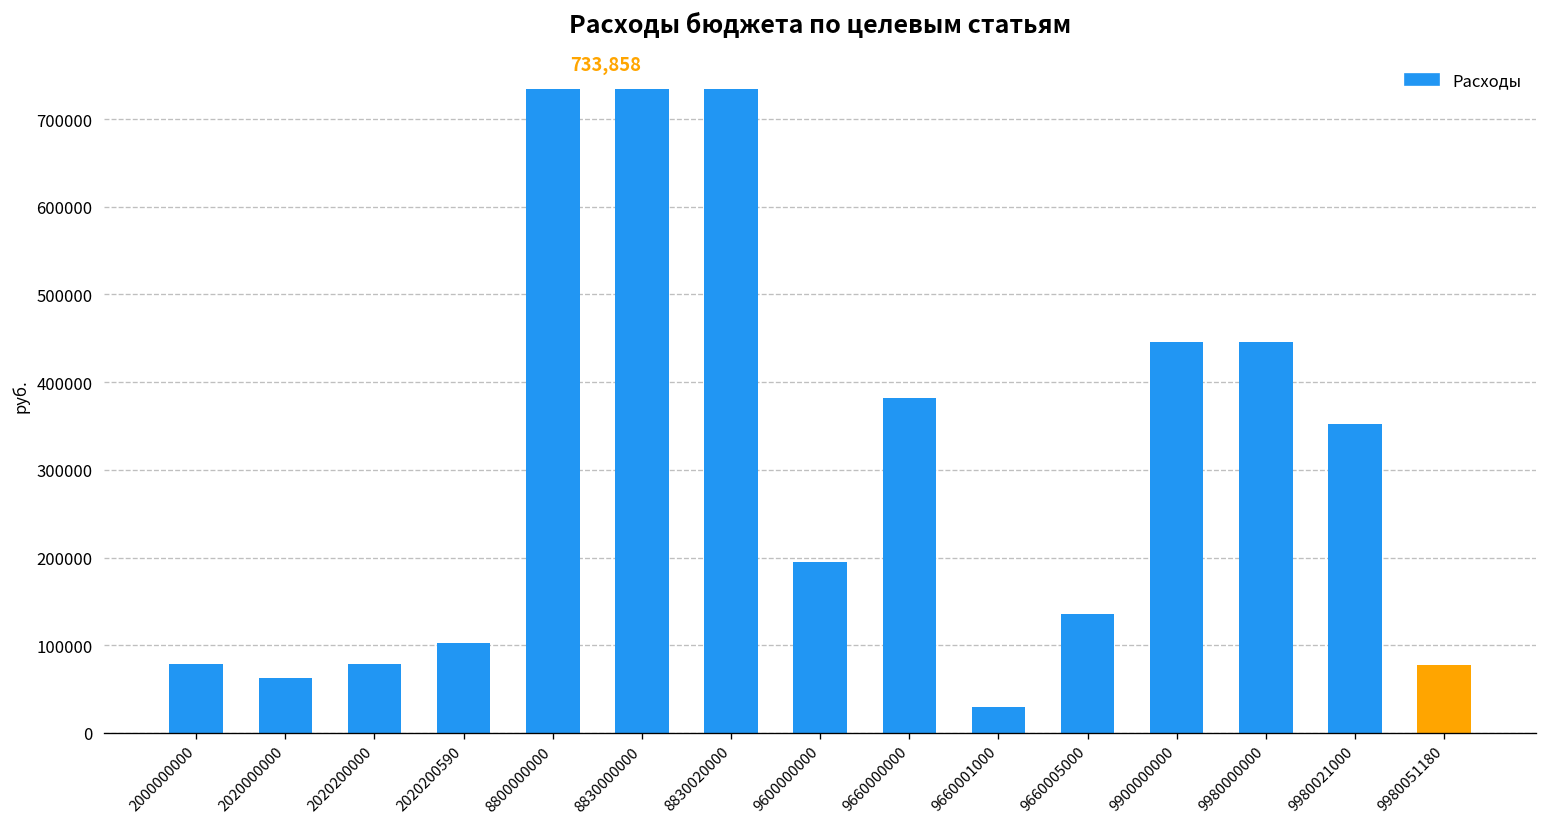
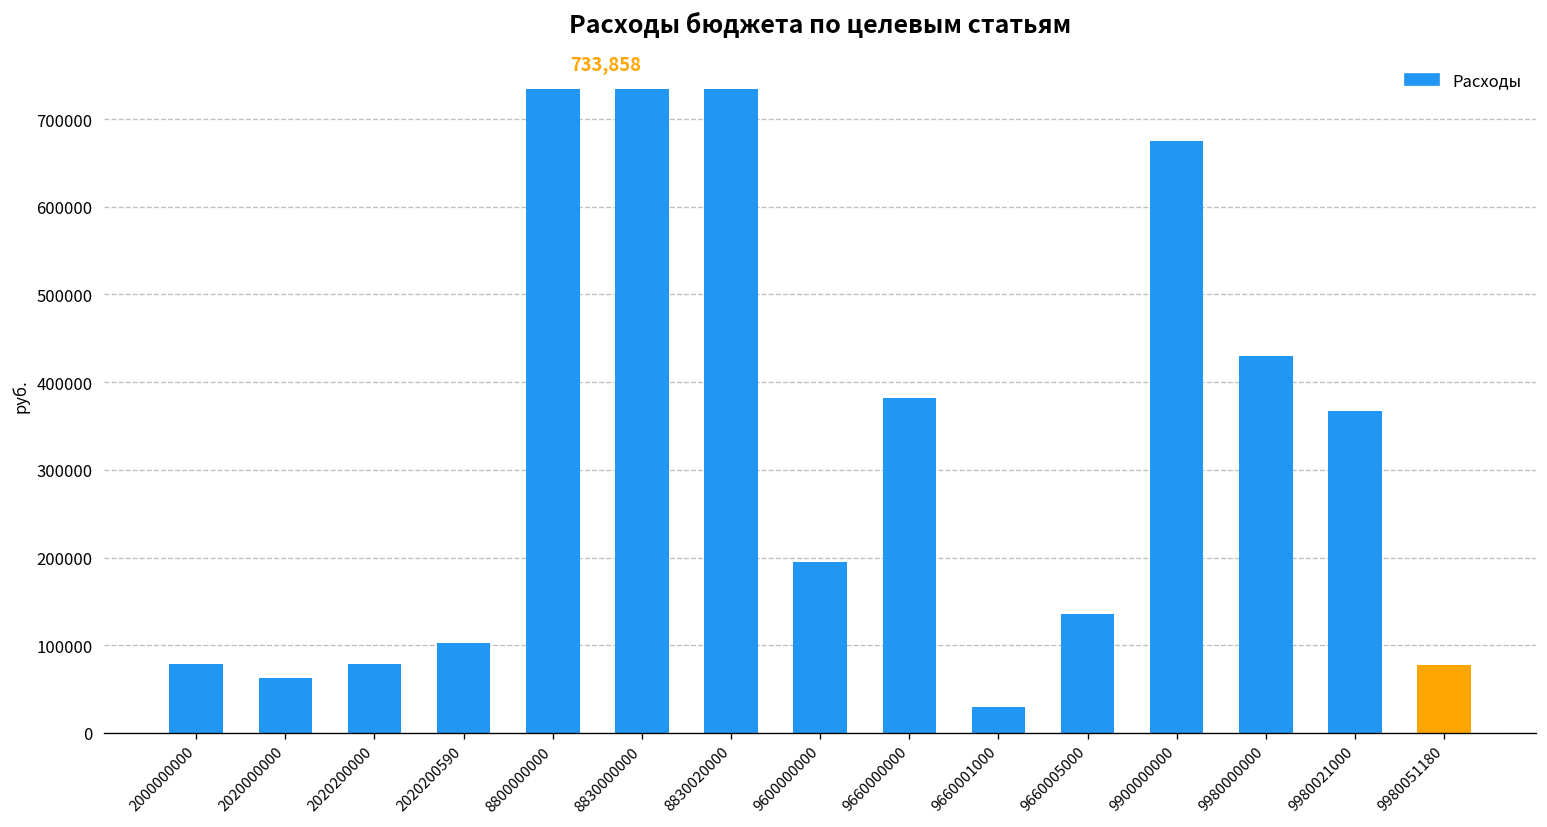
9900000000: 450000 -> 670000
9980000000: 450000 -> 430000
9980021000: 350000 -> 370000
